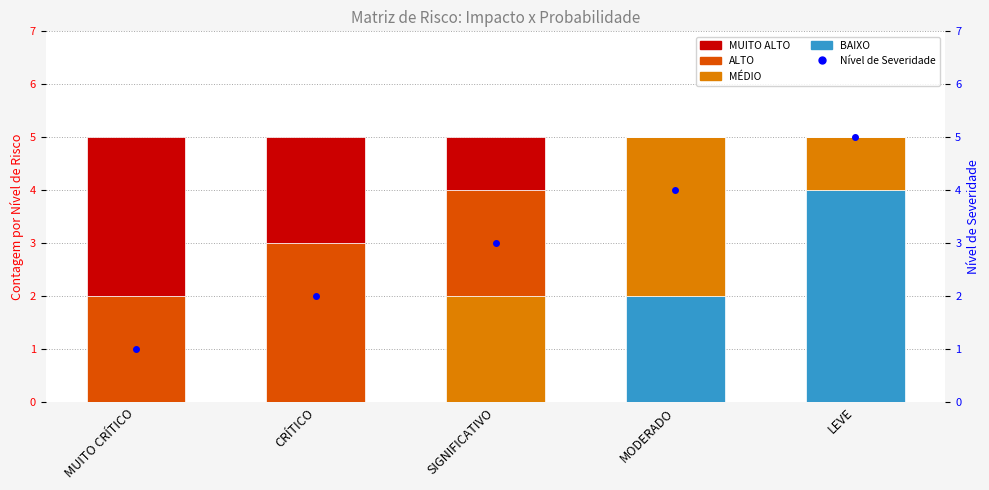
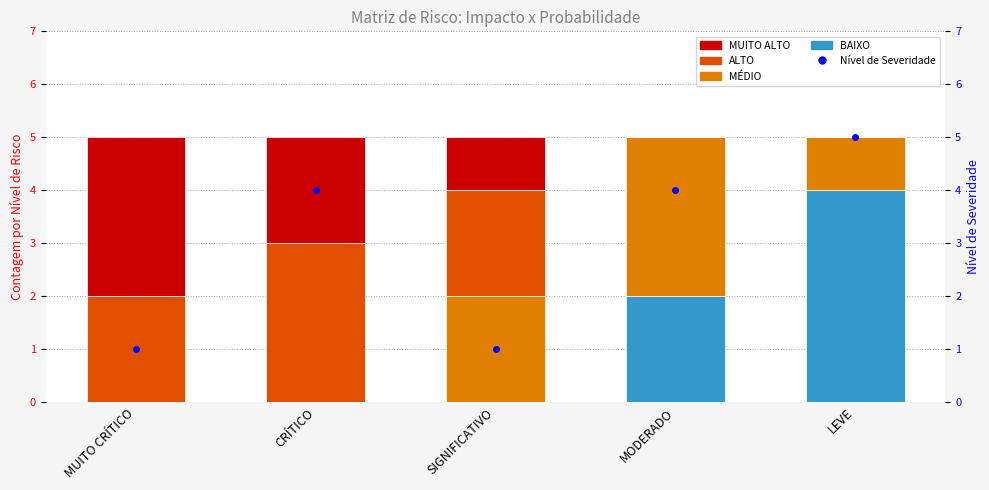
Nível de Severidade, CRÍTICO: 2 -> 4
Nível de Severidade, SIGNIFICATIVO: 3 -> 1
